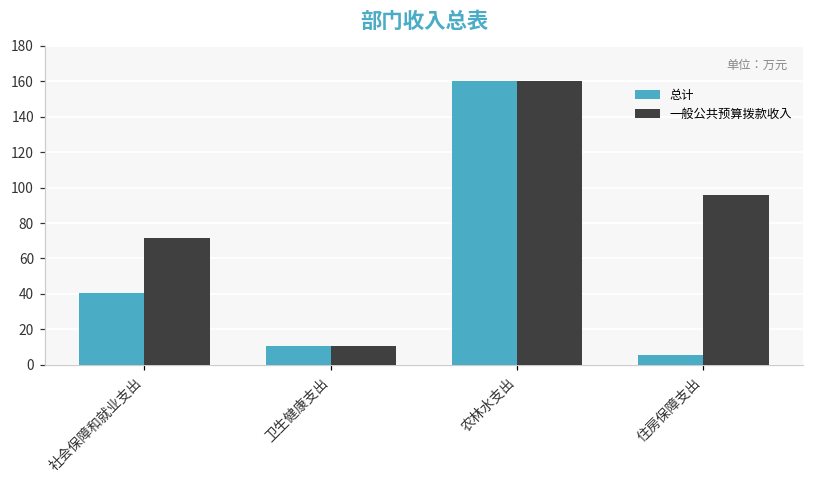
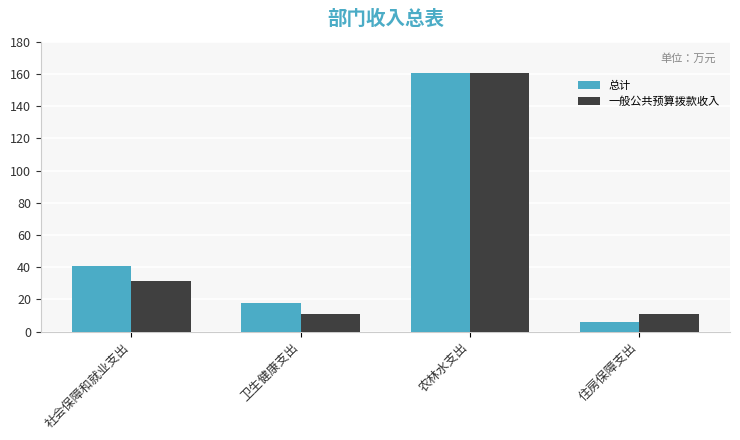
一般公共预算拨款收入, 社会保障和就业支出: 72 -> 31
总计, 卫生健康支出: 11 -> 18
一般公共预算拨款收入, 住房保障支出: 96 -> 11
